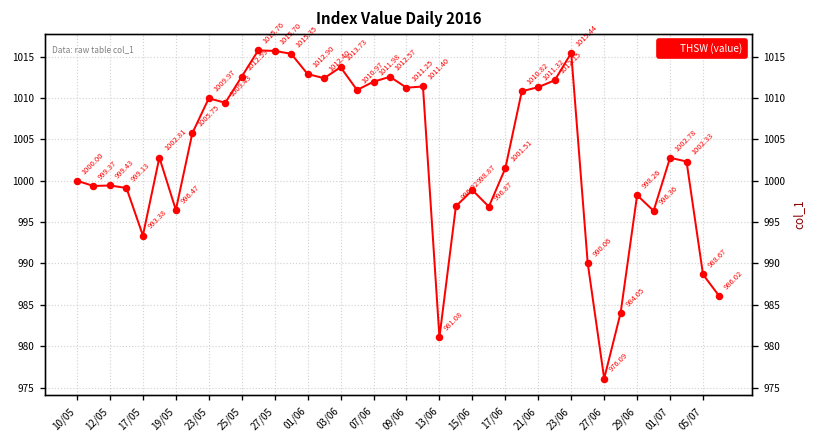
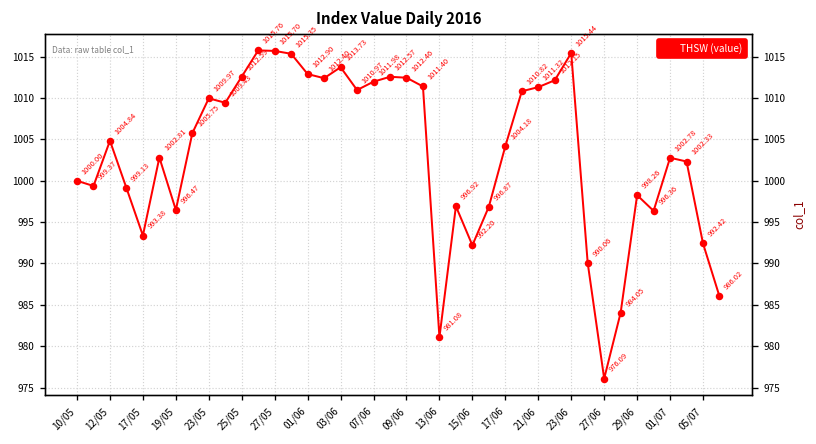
12/05: 999.43 -> 1004.84
09/06: 1011.25 -> 1012.46
15/06: 998.87 -> 992.20
17/06: 1001.51 -> 1004.18
05/07: 988.67 -> 992.42
